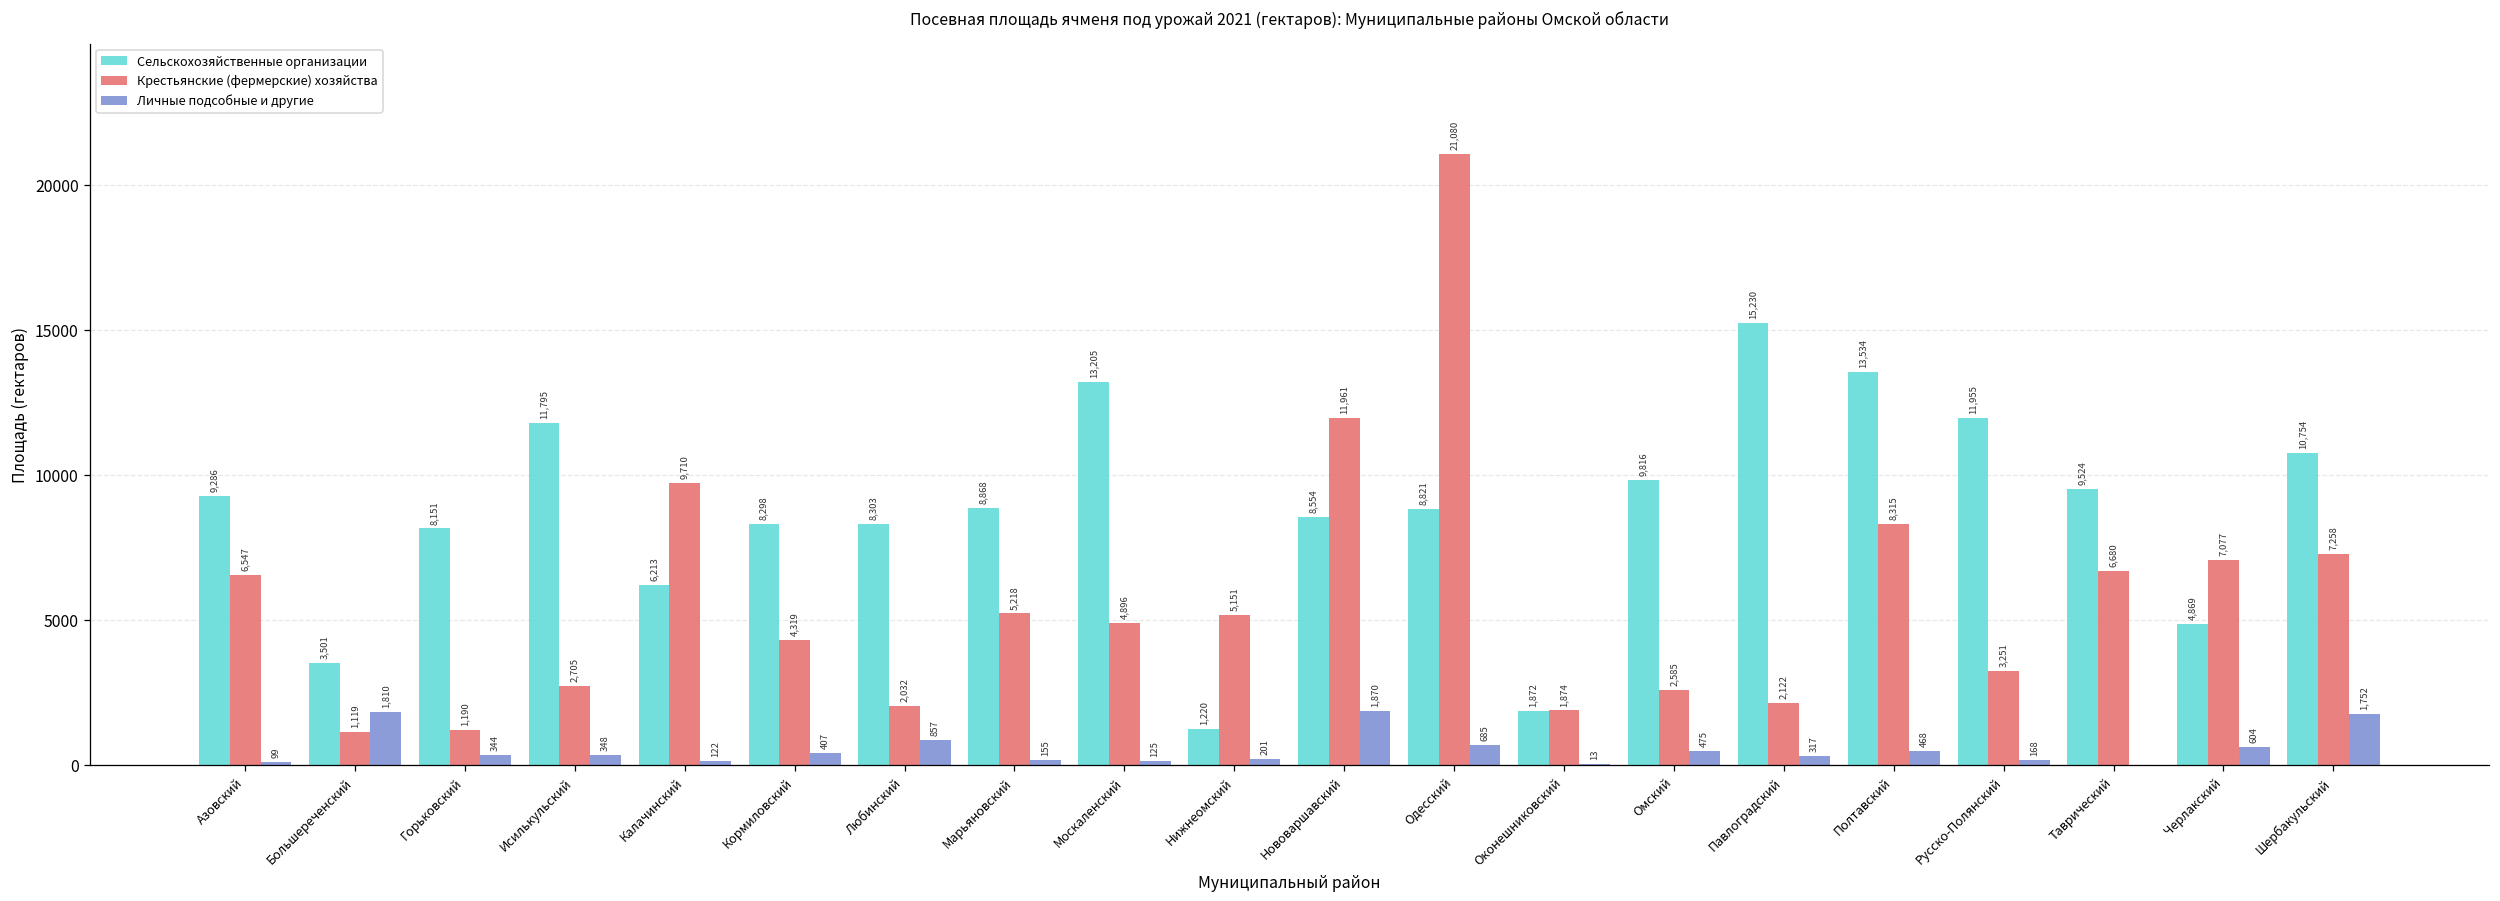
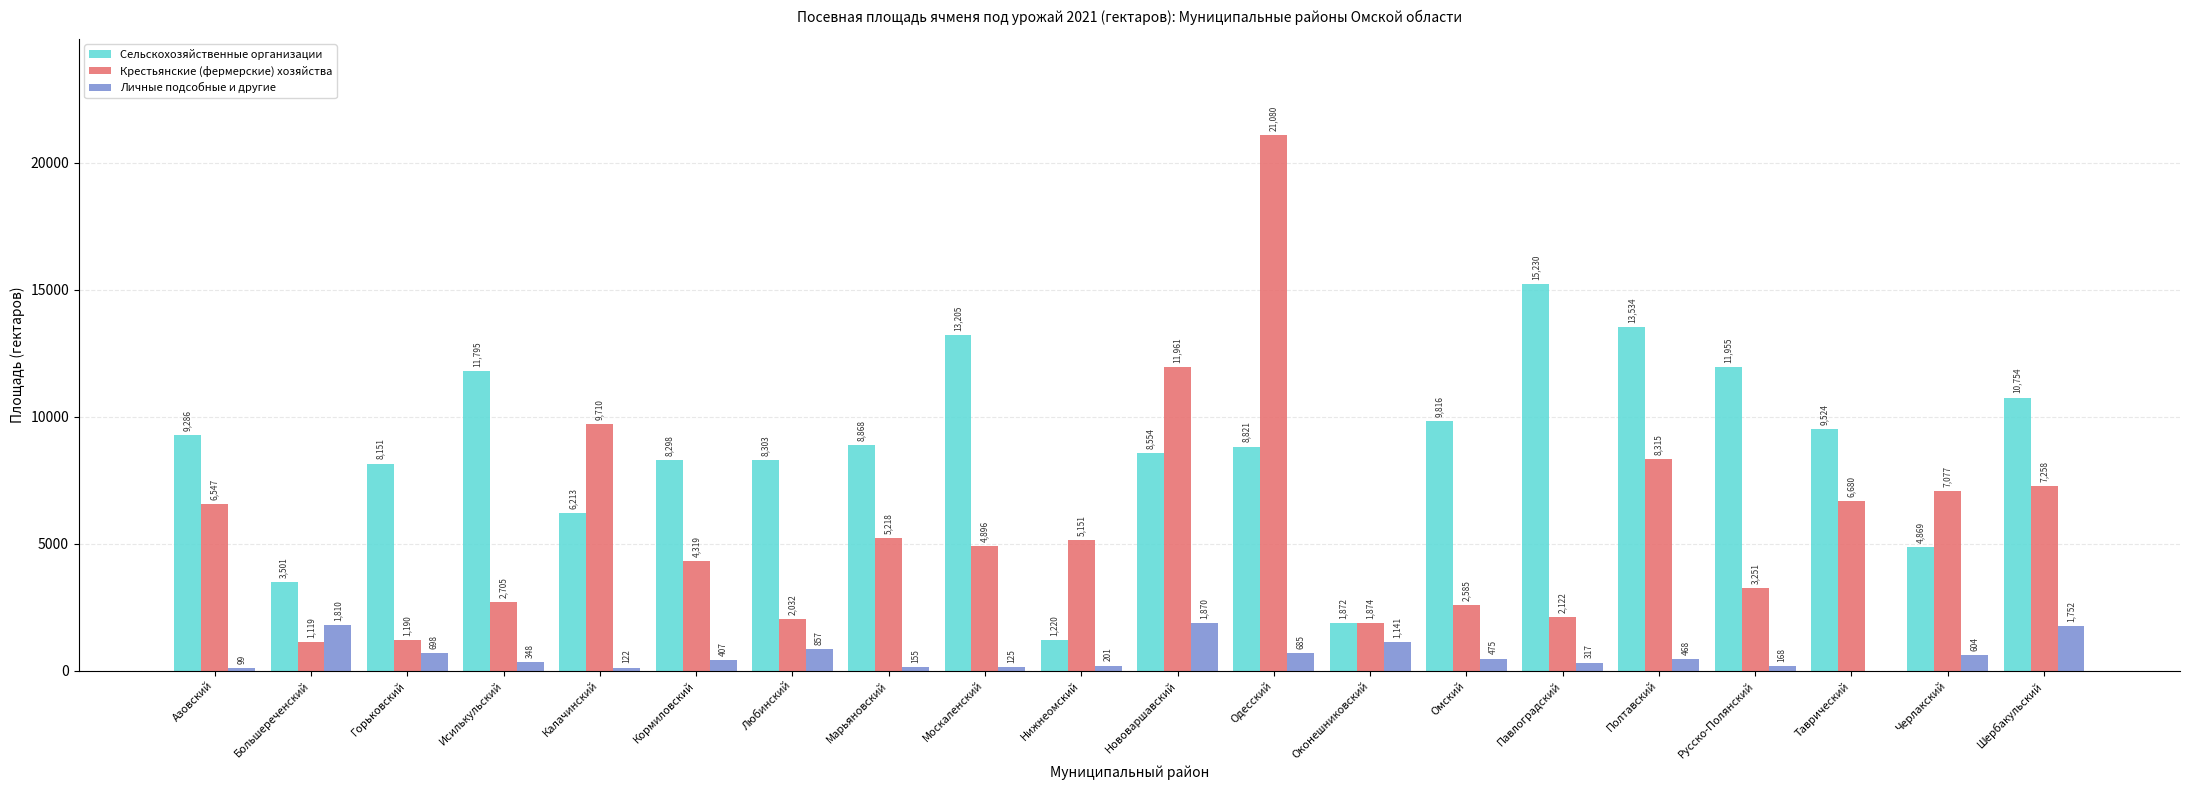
Личные подсобные и другие, Горьковский: 344 -> 698
Личные подсобные и другие, Оконешниковский: 13 -> 1,141
